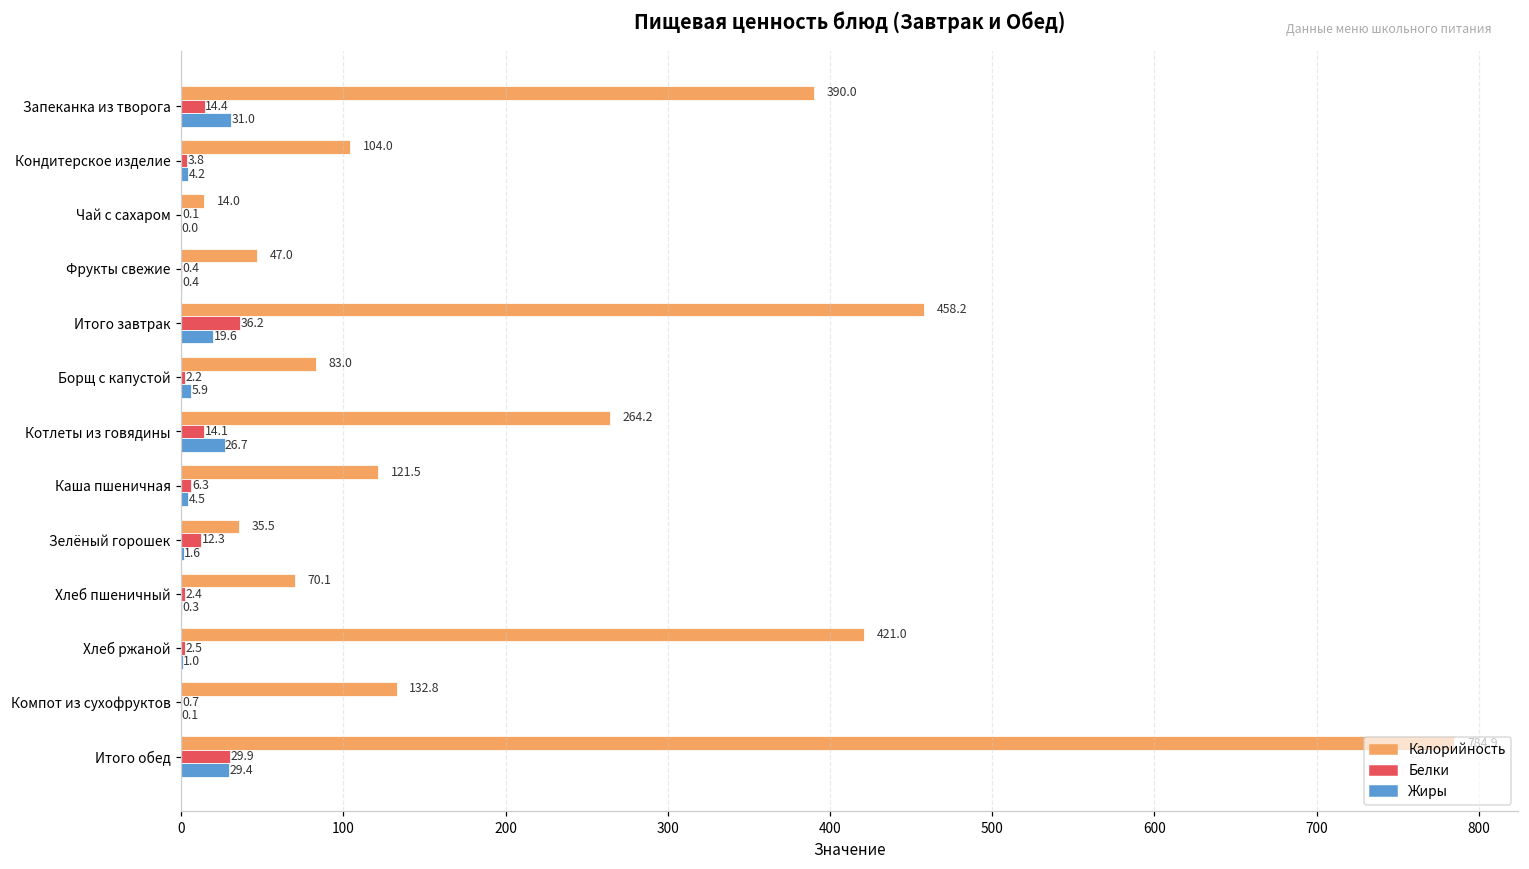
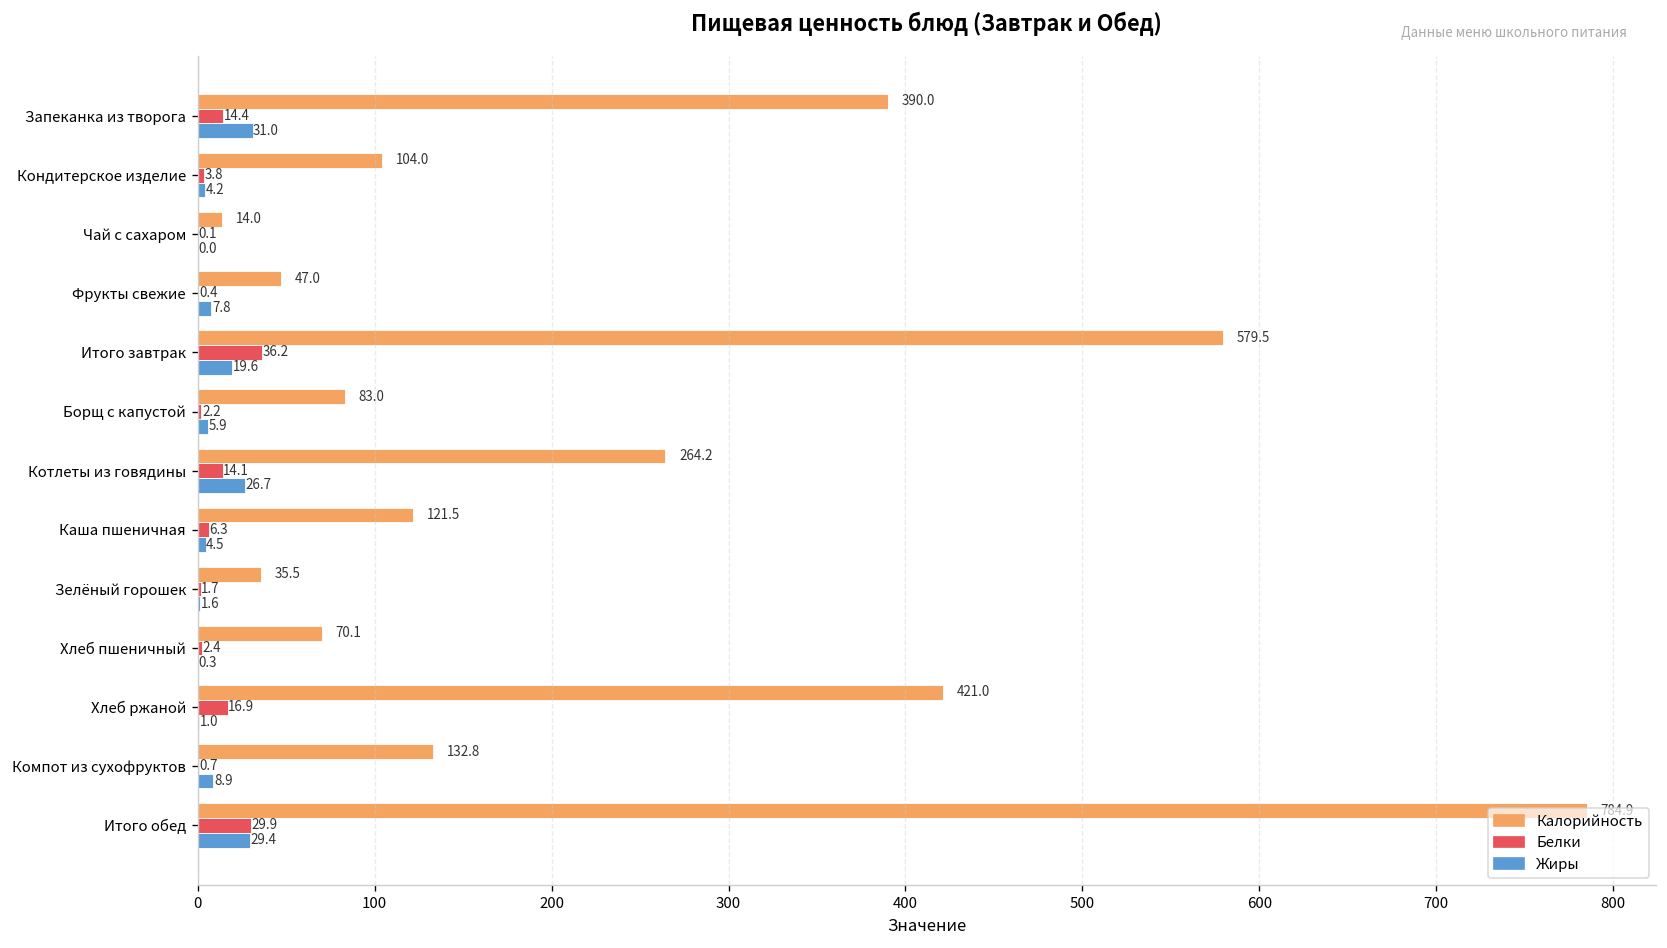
Жиры, Фрукты свежие: 0.4 -> 7.8
Калорийность, Итого завтрак: 458.2 -> 579.5
Белки, Зелёный горошек: 12.3 -> 1.7
Белки, Хлеб ржаной: 2.5 -> 16.9
Жиры, Компот из сухофруктов: 0.1 -> 8.9
